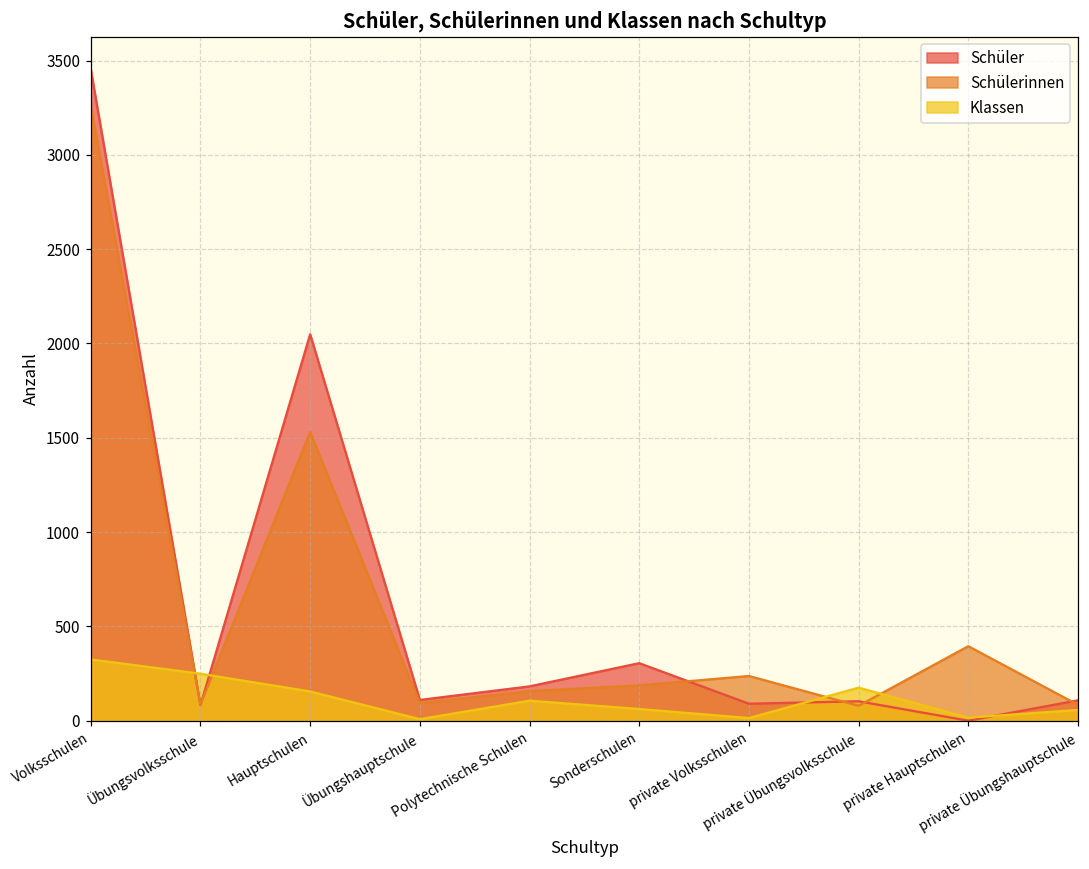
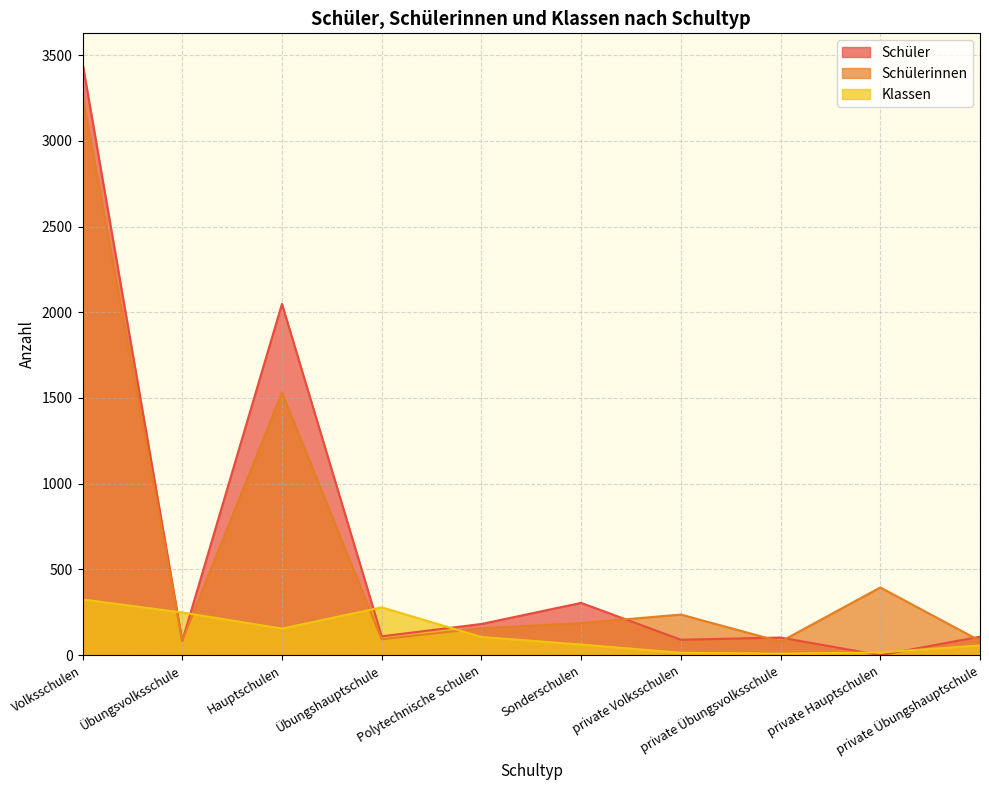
Klassen, Übungshauptschule: 10 -> 280
Klassen, private Übungsvolksschule: 180 -> 10
